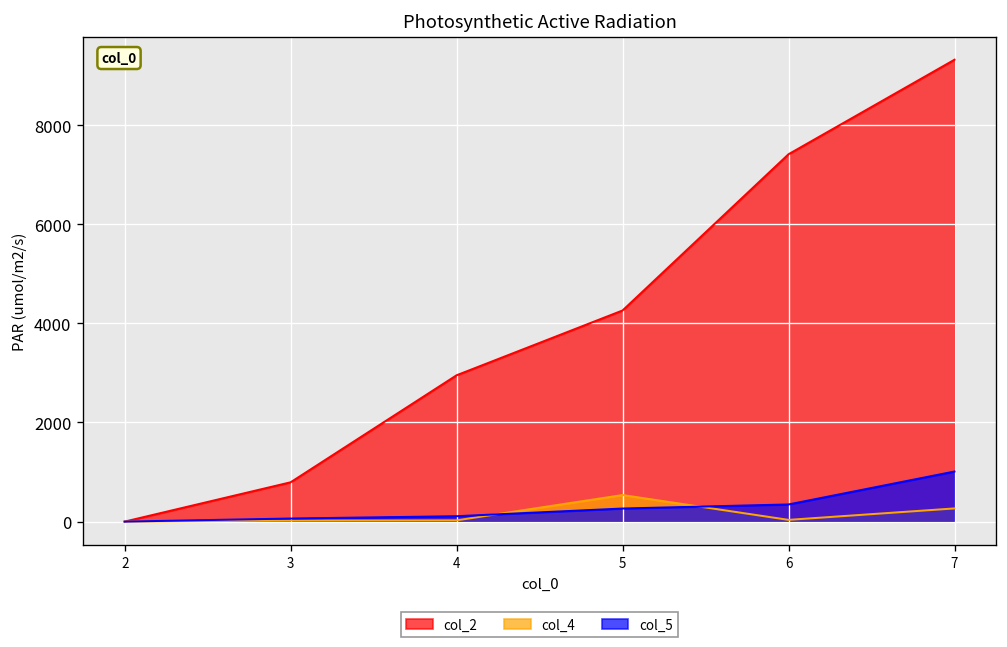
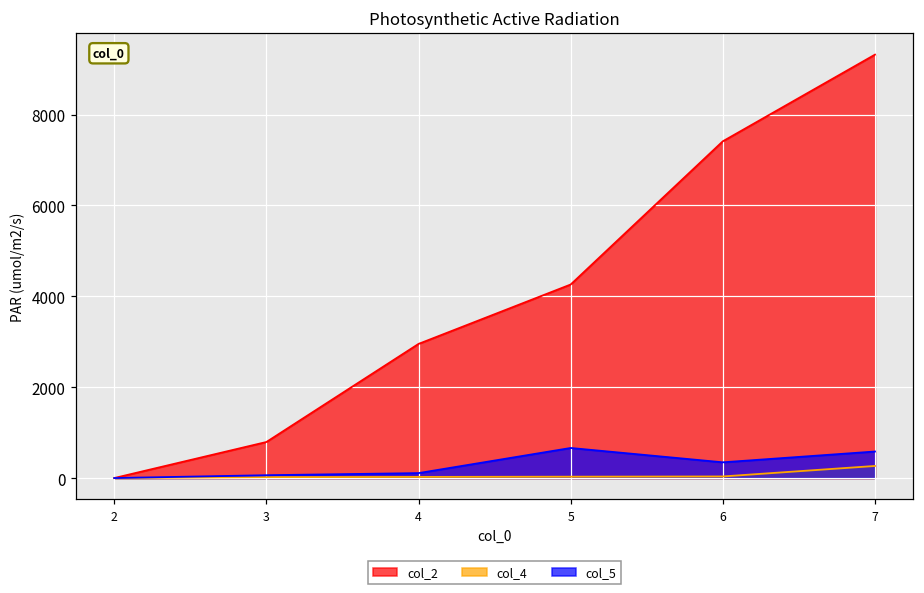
col_4, 5: 500 -> 0
col_5, 5: 300 -> 700
col_5, 7: 1000 -> 600
